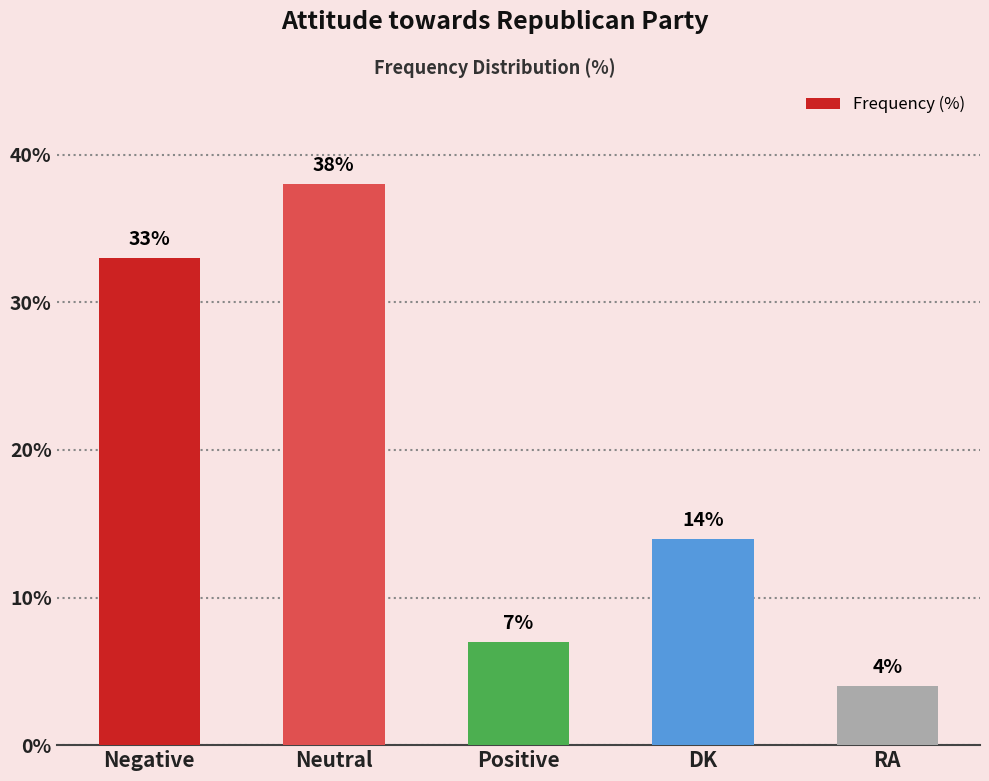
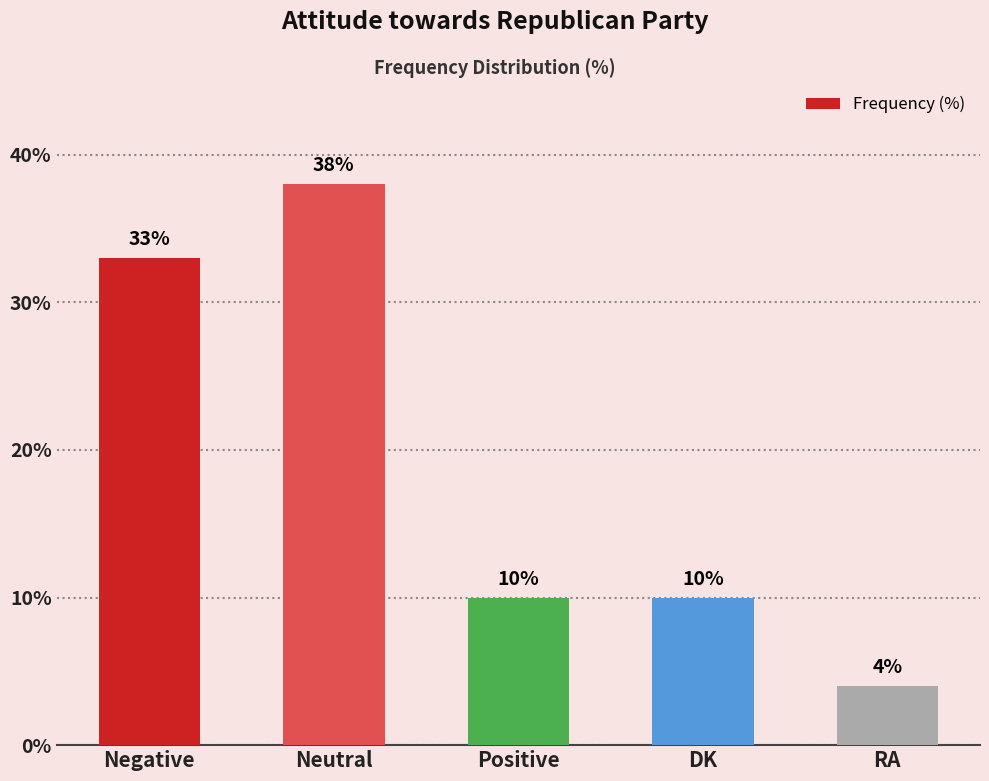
Positive: 7% -> 10%
DK: 14% -> 10%
